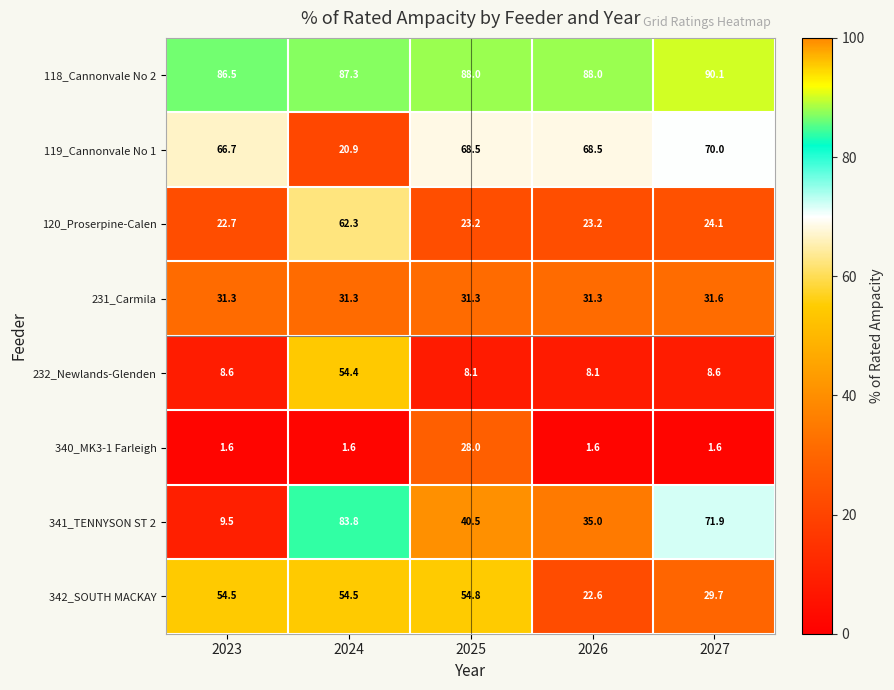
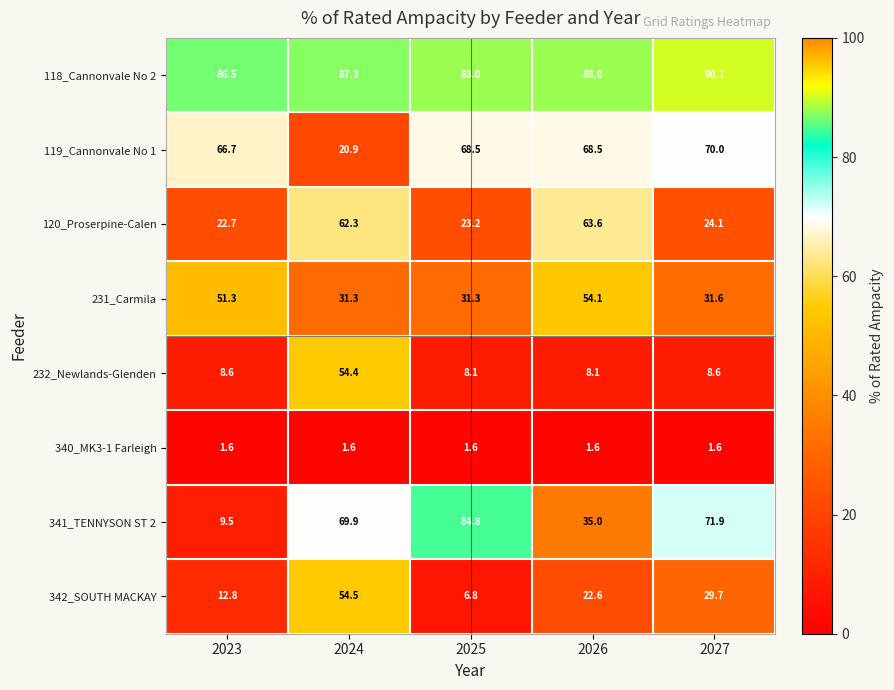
120_Proserpine-Calen, 2026: 23.2 -> 63.6
231_Carmila, 2023: 31.3 -> 51.3
231_Carmila, 2026: 31.3 -> 54.1
340_MK3-1 Farleigh, 2025: 28.0 -> 1.6
341_TENNYSON ST 2, 2024: 83.8 -> 69.9
341_TENNYSON ST 2, 2025: 40.5 -> 84.8
342_SOUTH MACKAY, 2023: 54.5 -> 12.8
342_SOUTH MACKAY, 2025: 54.8 -> 6.8
